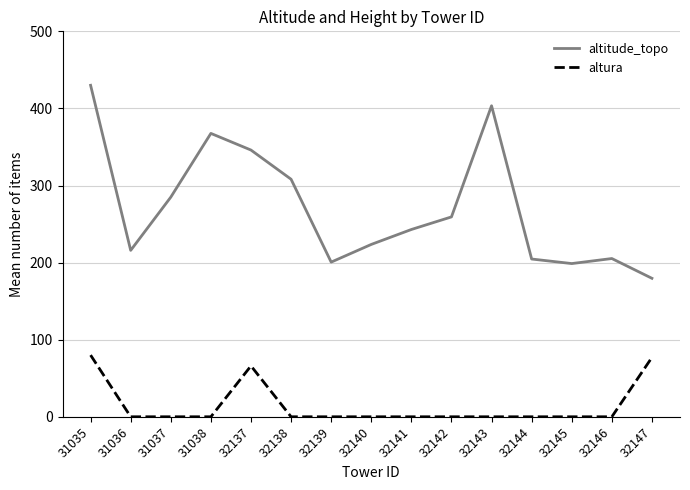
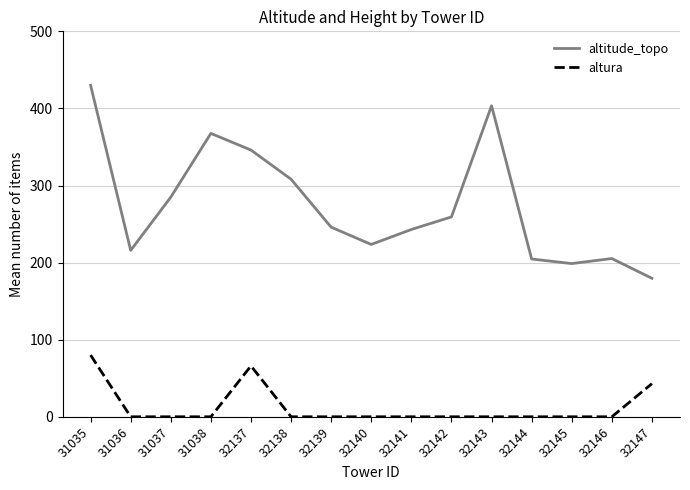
altitude_topo, 32139: 200 -> 250
altura, 32147: 80 -> 40
